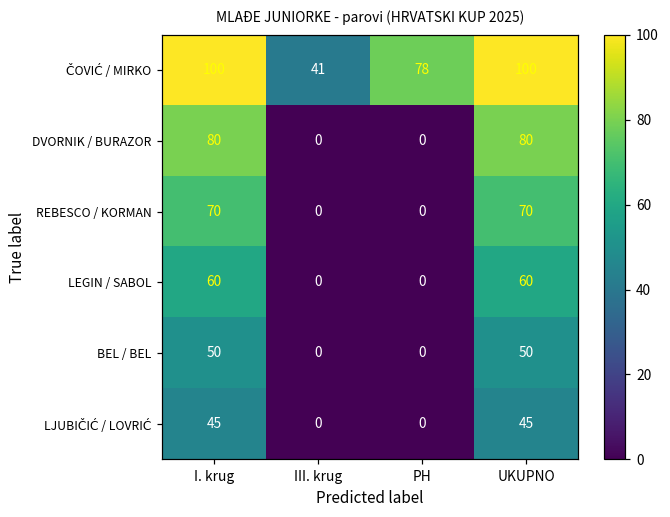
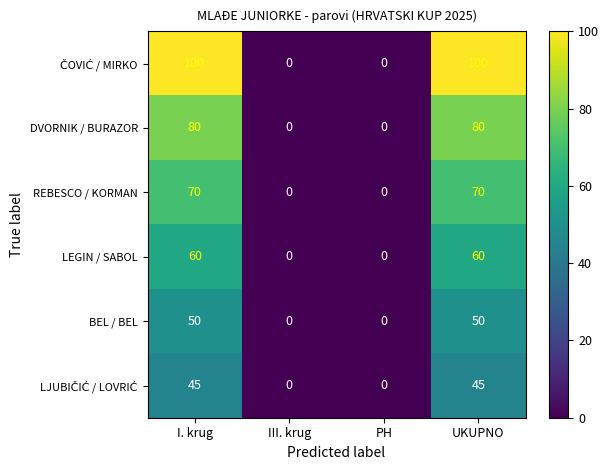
ČOVIĆ / MIRKO, III. krug: 41 -> 0
ČOVIĆ / MIRKO, PH: 78 -> 0
